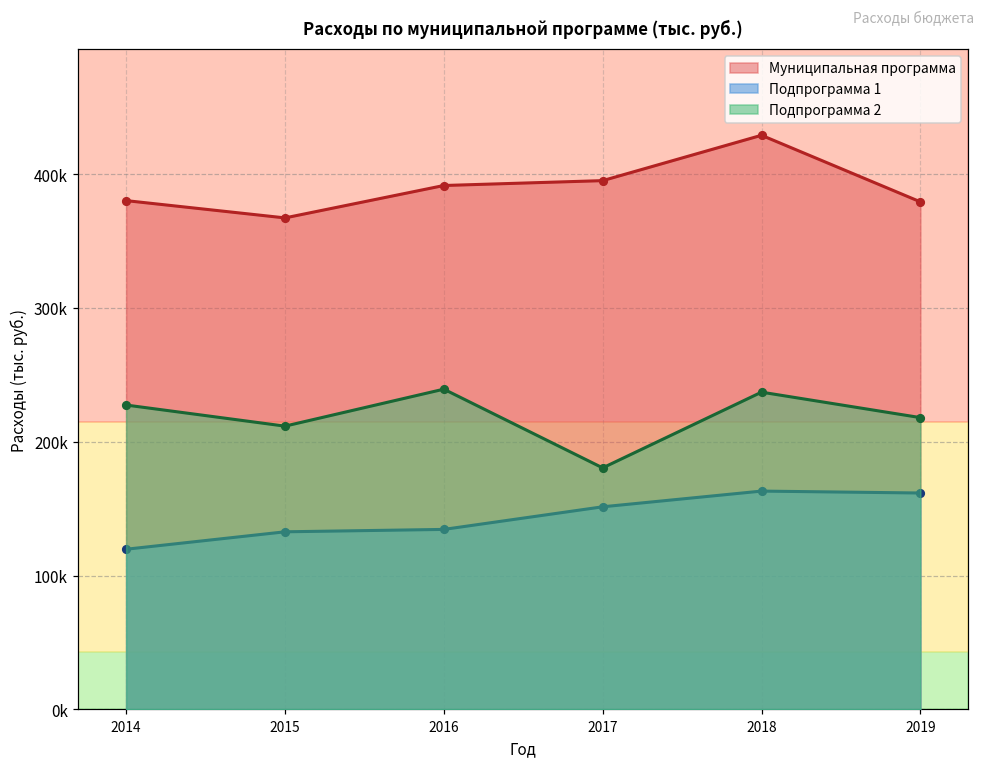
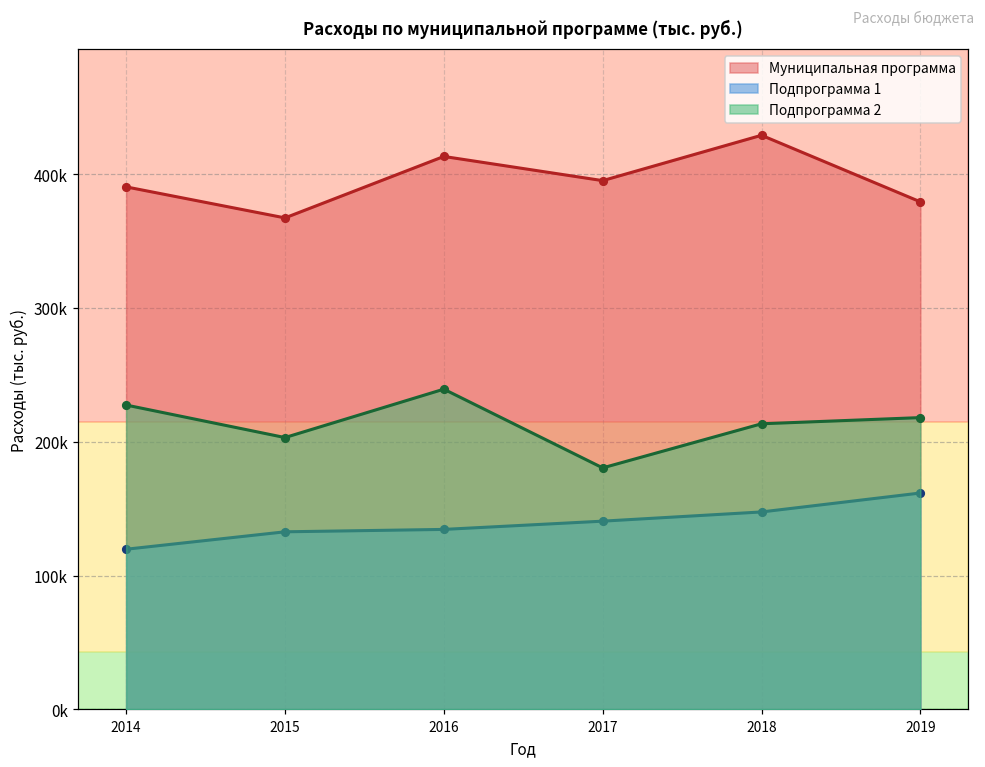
Муниципальная программа, 2014: 380000 -> 391000
Подпрограмма 2, 2015: 212000 -> 203000
Муниципальная программа, 2016: 392000 -> 413000
Подпрограмма 1, 2017: 151000 -> 141000
Подпрограмма 1, 2018: 163000 -> 148000
Подпрограмма 2, 2018: 237000 -> 214000
